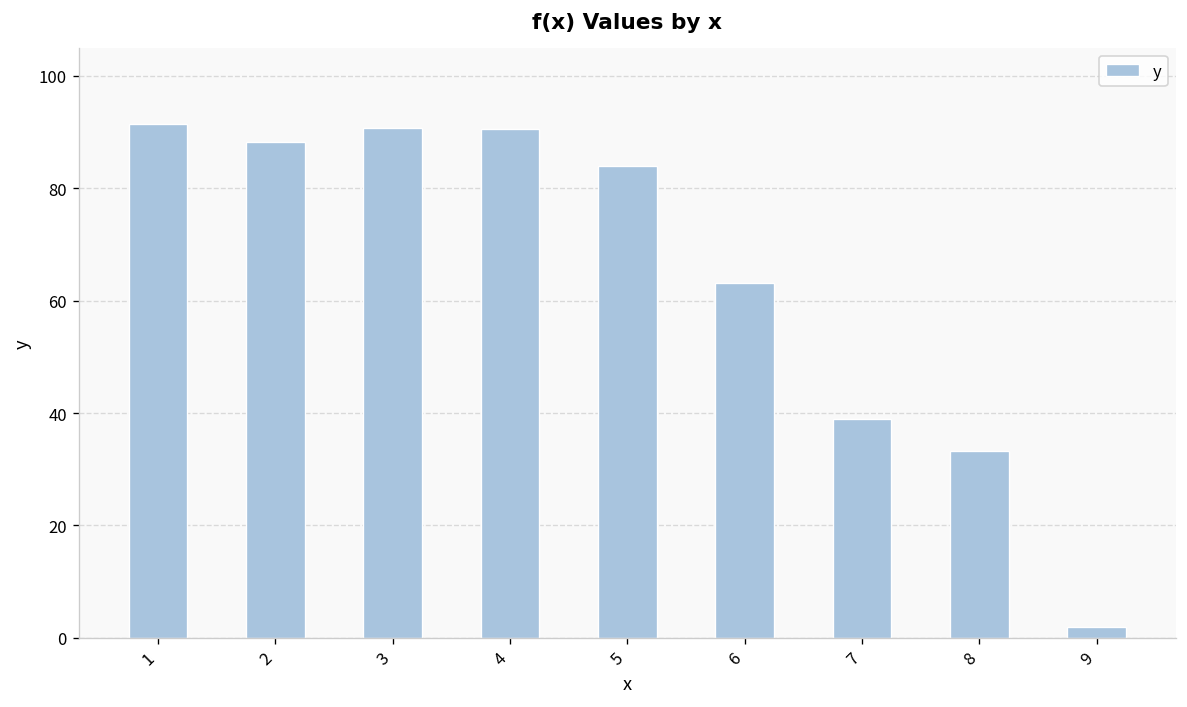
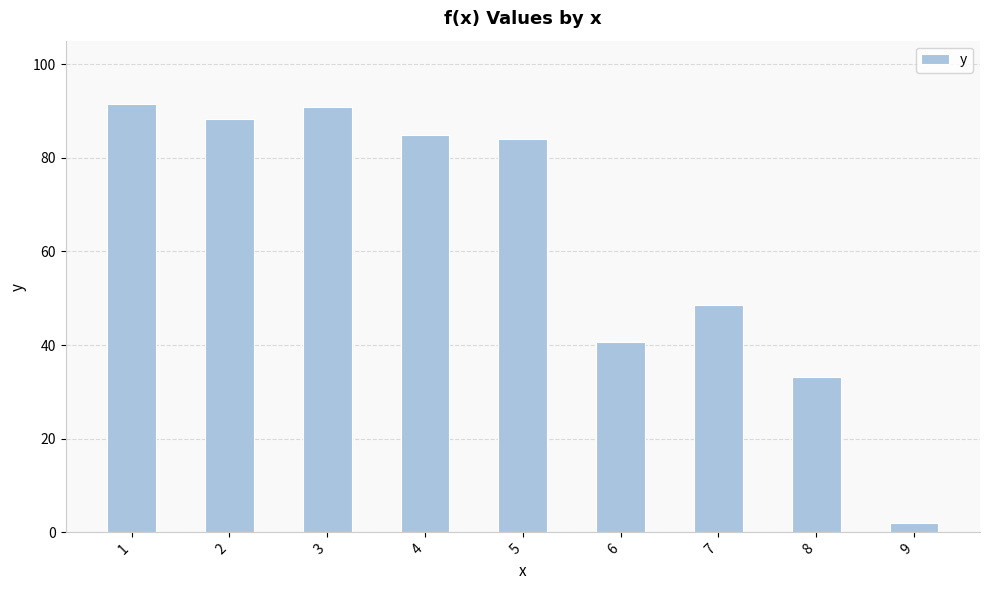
4: 91 -> 85
6: 63 -> 41
7: 39 -> 49
